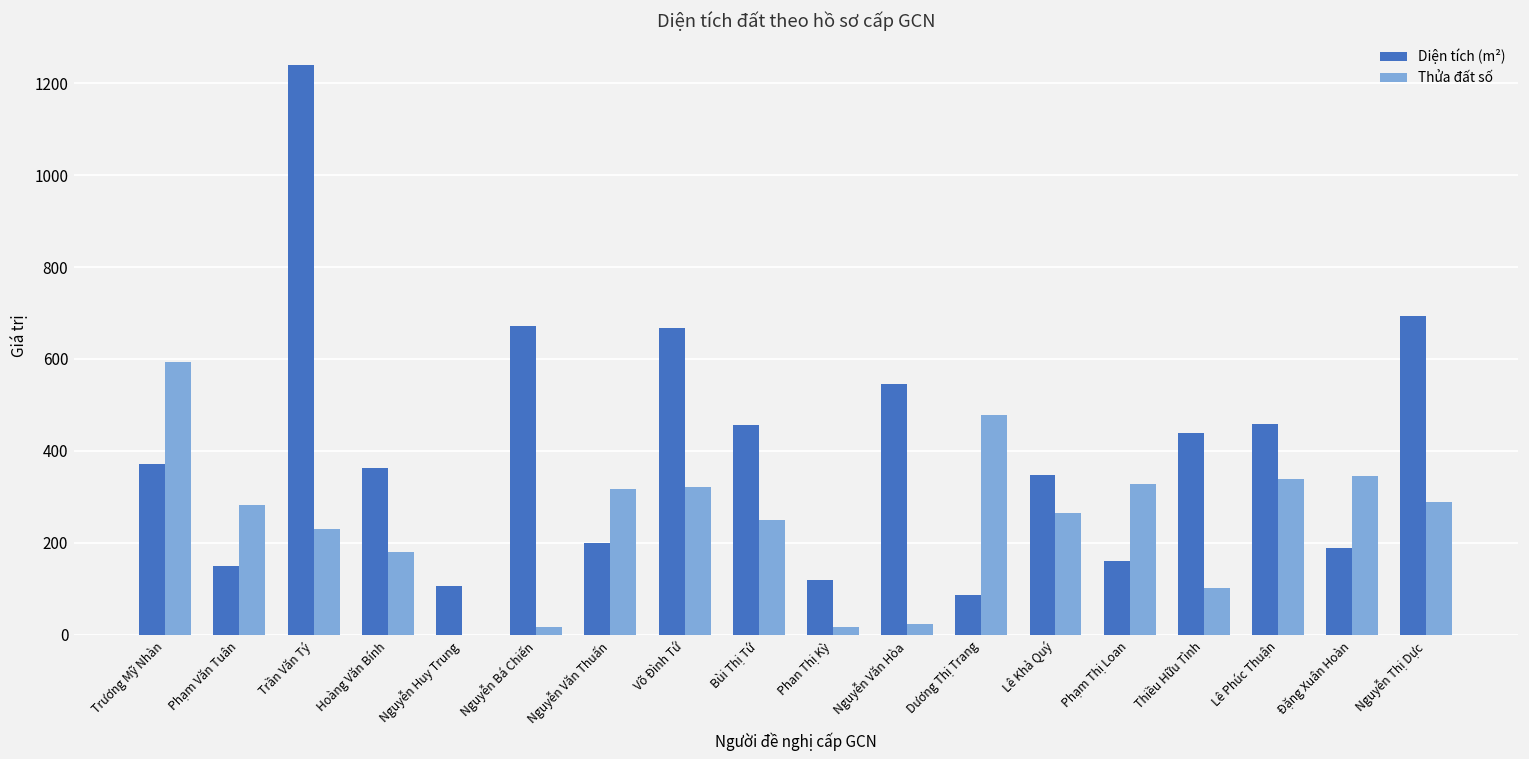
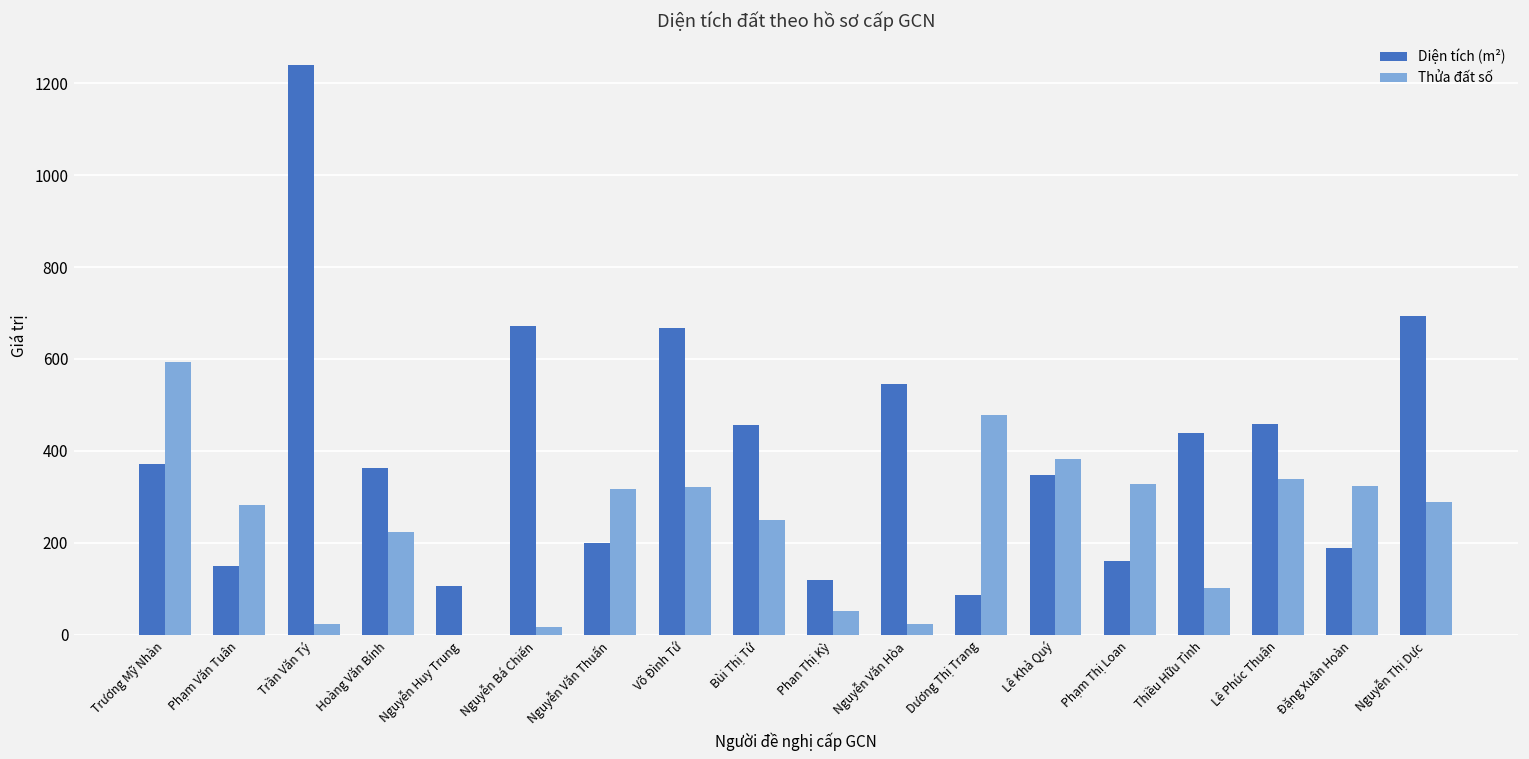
Thửa đất số, Trần Văn Tý: 230 -> 20
Thửa đất số, Hoàng Văn Bính: 180 -> 220
Thửa đất số, Phan Thị Kỳ: 20 -> 50
Thửa đất số, Lê Khả Quý: 270 -> 380
Thửa đất số, Đặng Xuân Hoàn: 350 -> 320
